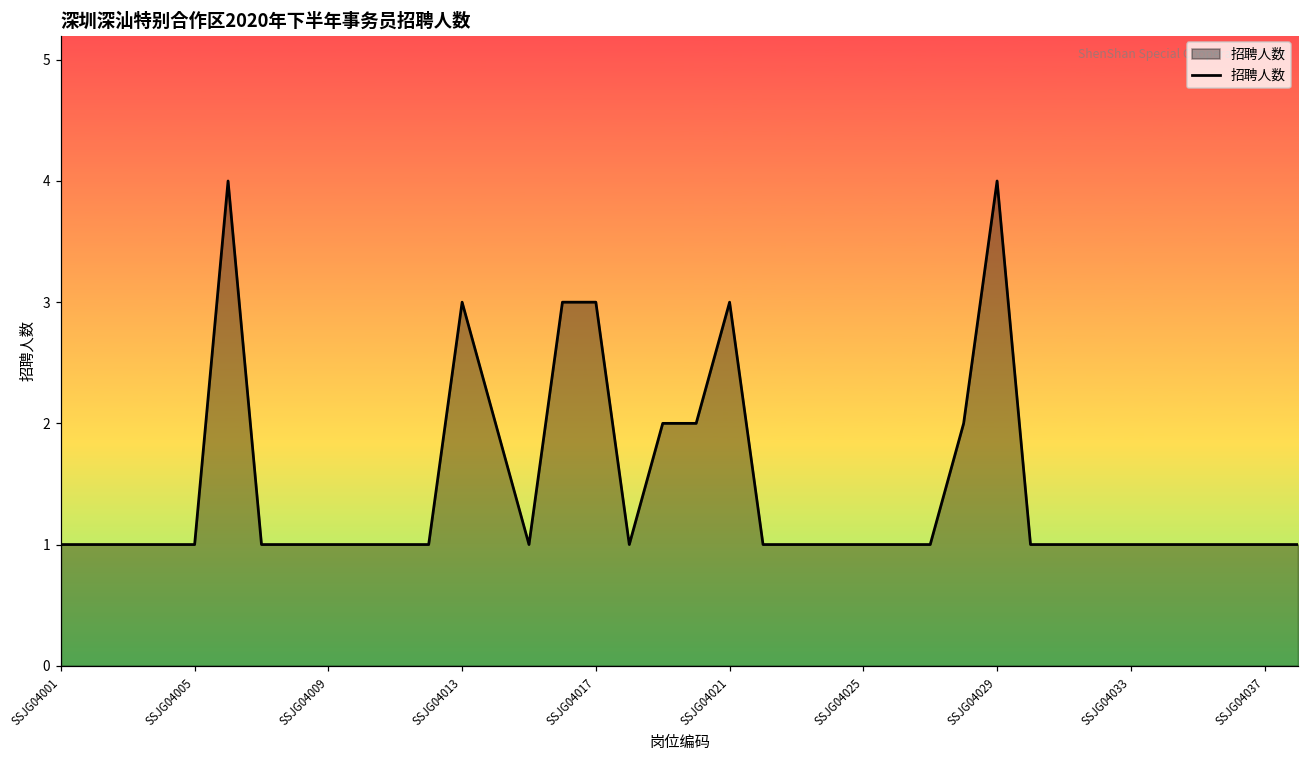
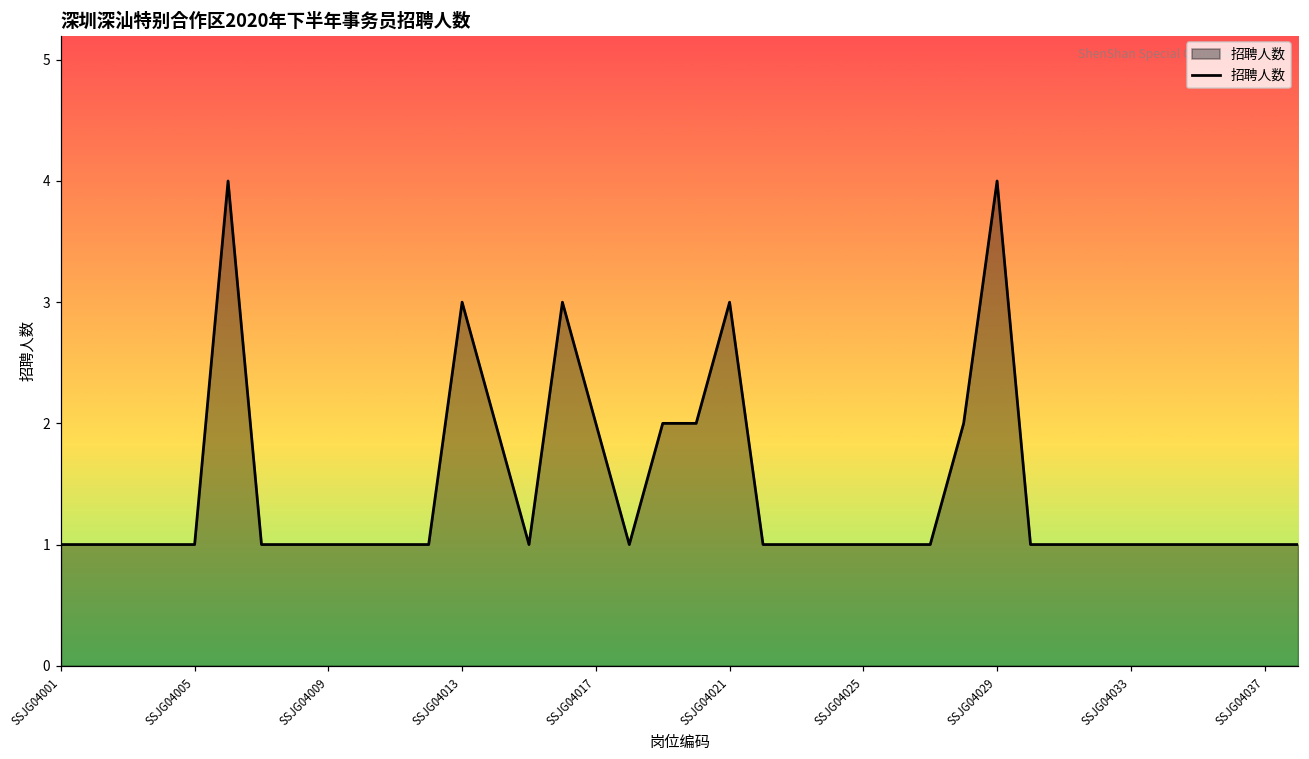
SSJG04017: 3 -> 2
